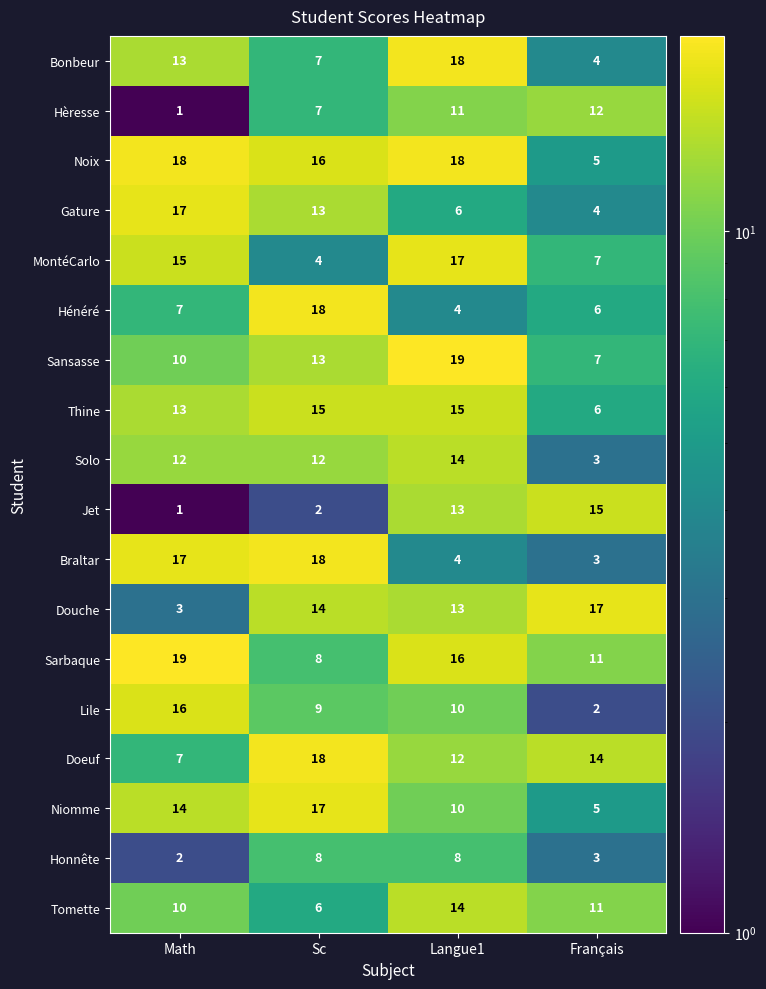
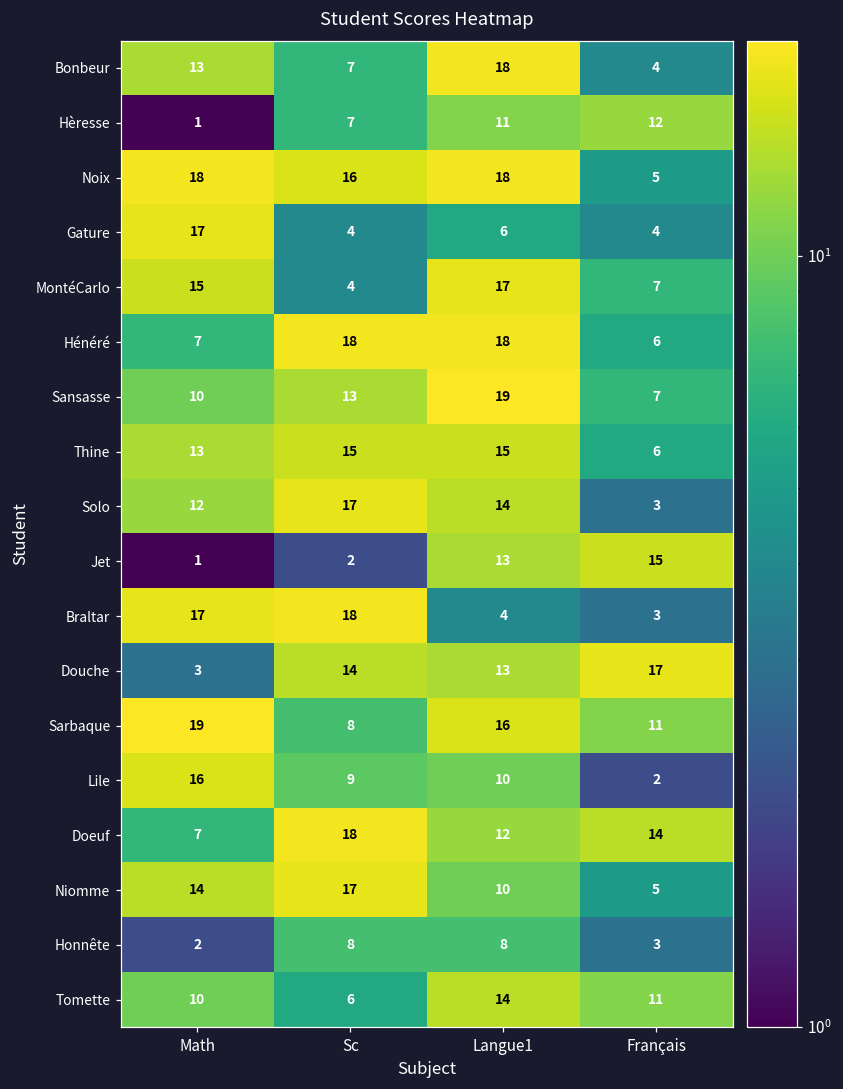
Gature, Sc: 13 -> 4
Hénéré, Langue1: 4 -> 18
Solo, Sc: 12 -> 17
